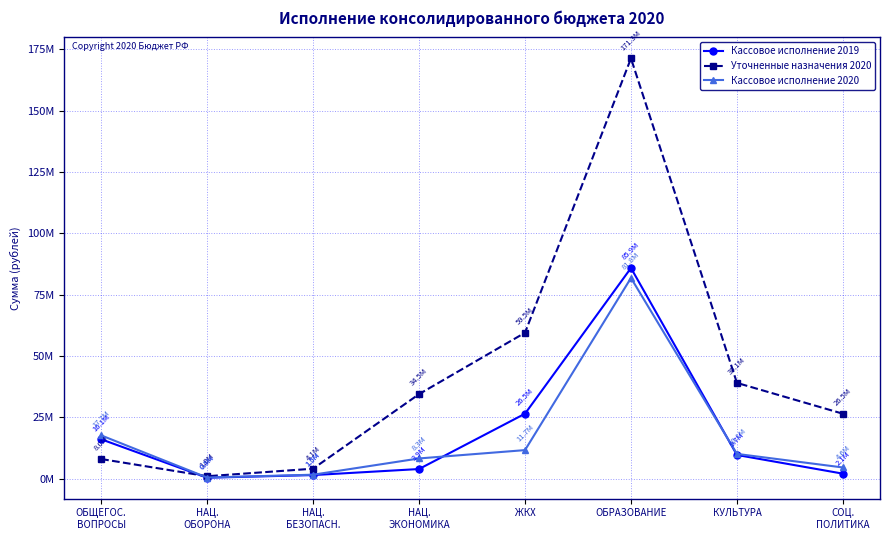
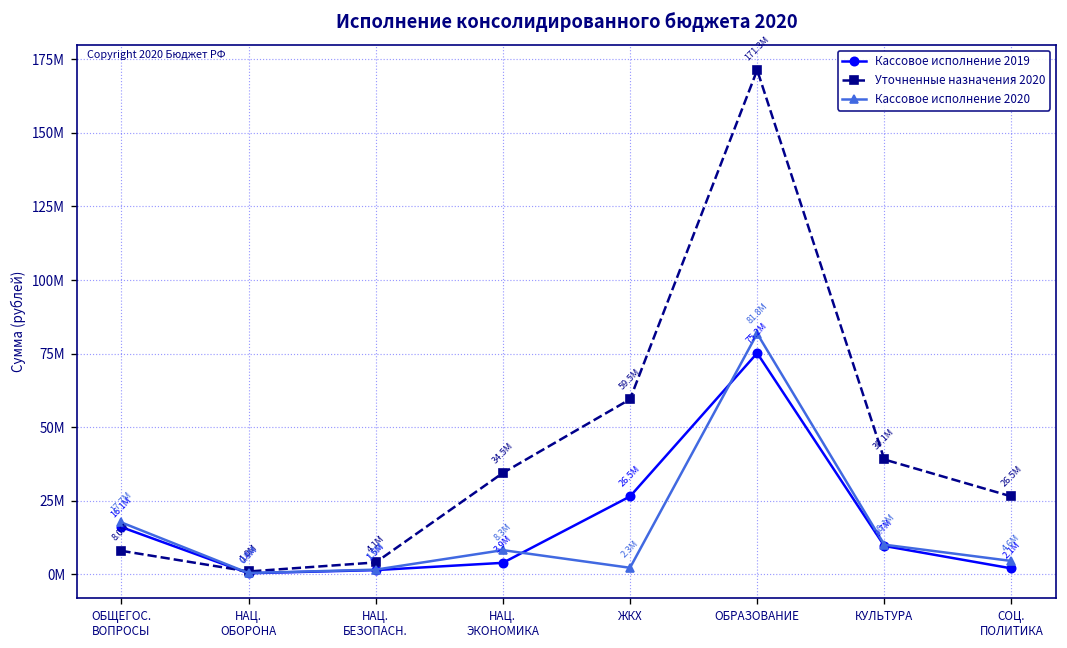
Кассовое исполнение 2020, ЖКХ: 11.7M -> 2.3M
Кассовое исполнение 2019, ОБРАЗОВАНИЕ: 85.9M -> 75.2M
